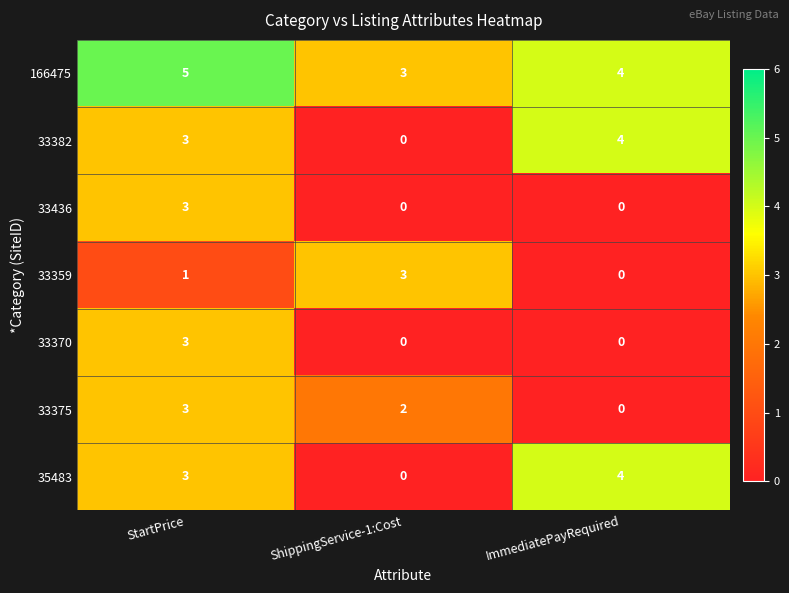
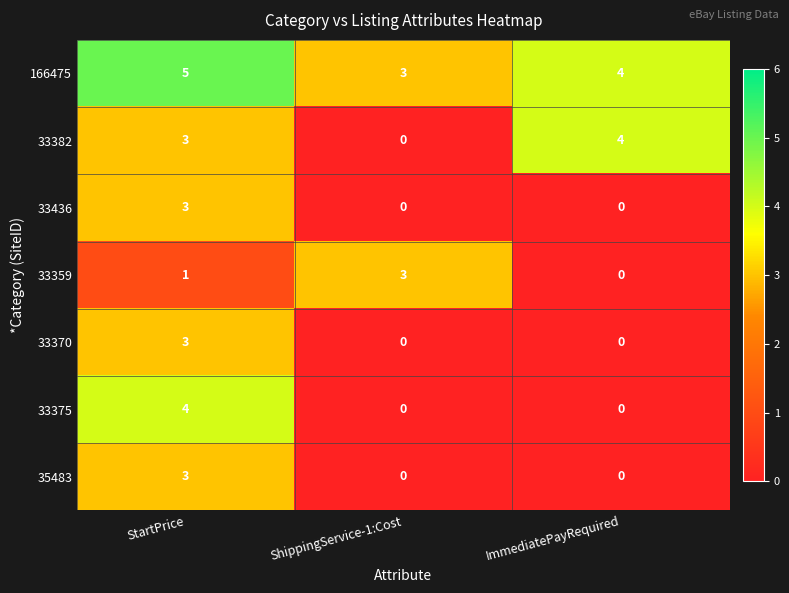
33375, StartPrice: 3 -> 4
33375, ShippingService-1:Cost: 2 -> 0
35483, ImmediatePayRequired: 4 -> 0
